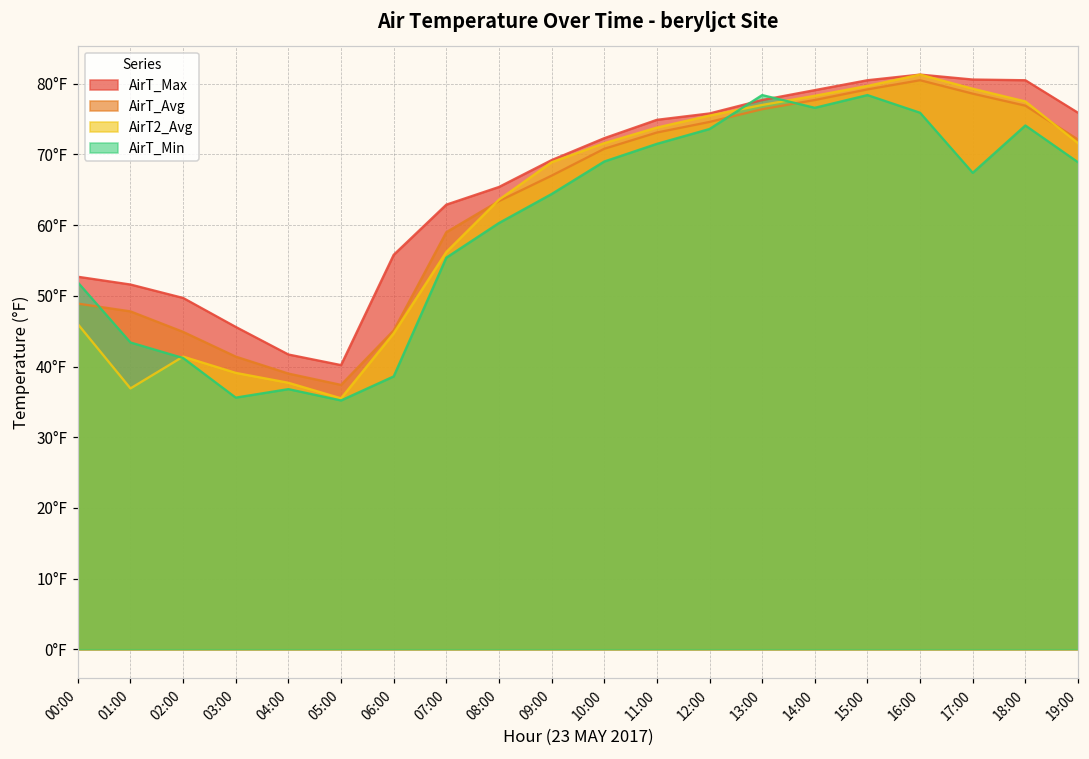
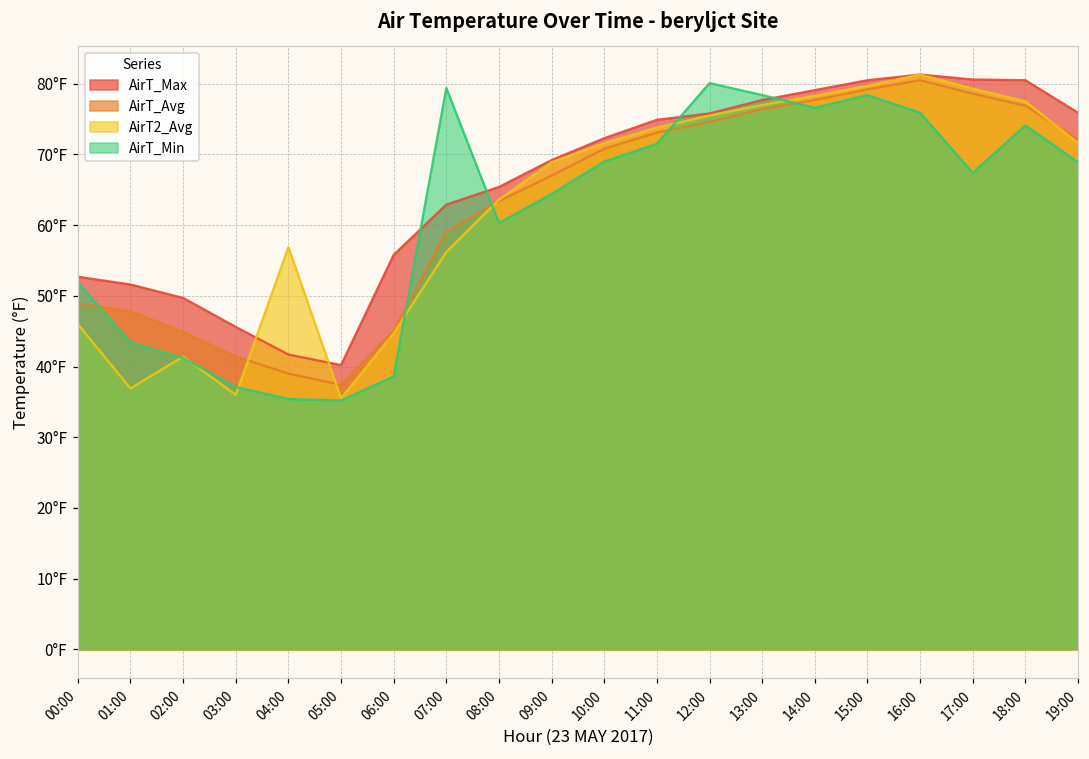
AirT2_Avg, 03:00: 39°F -> 36°F
AirT_Min, 03:00: 36°F -> 37°F
AirT2_Avg, 04:00: 38°F -> 57°F
AirT_Min, 04:00: 37°F -> 35°F
AirT_Min, 07:00: 55°F -> 79°F
AirT_Min, 12:00: 74°F -> 80°F
